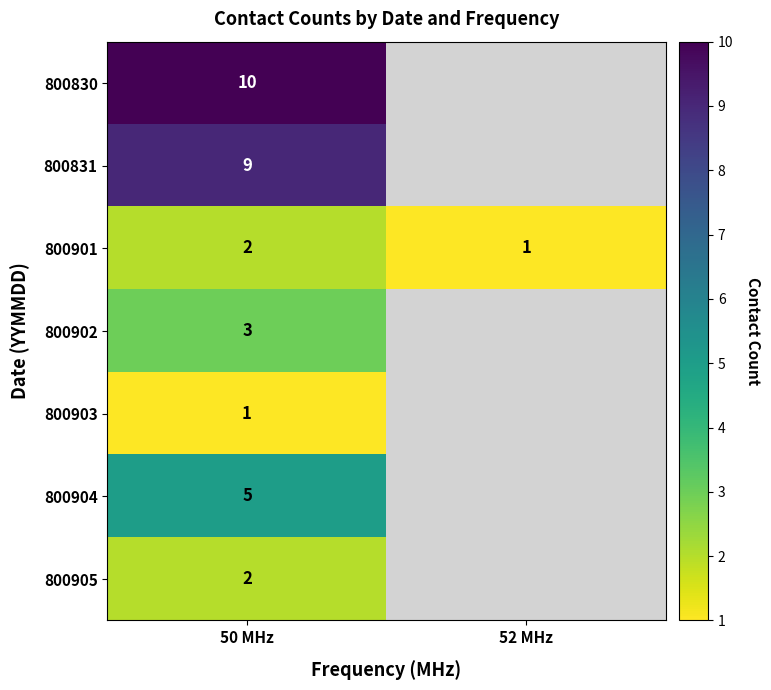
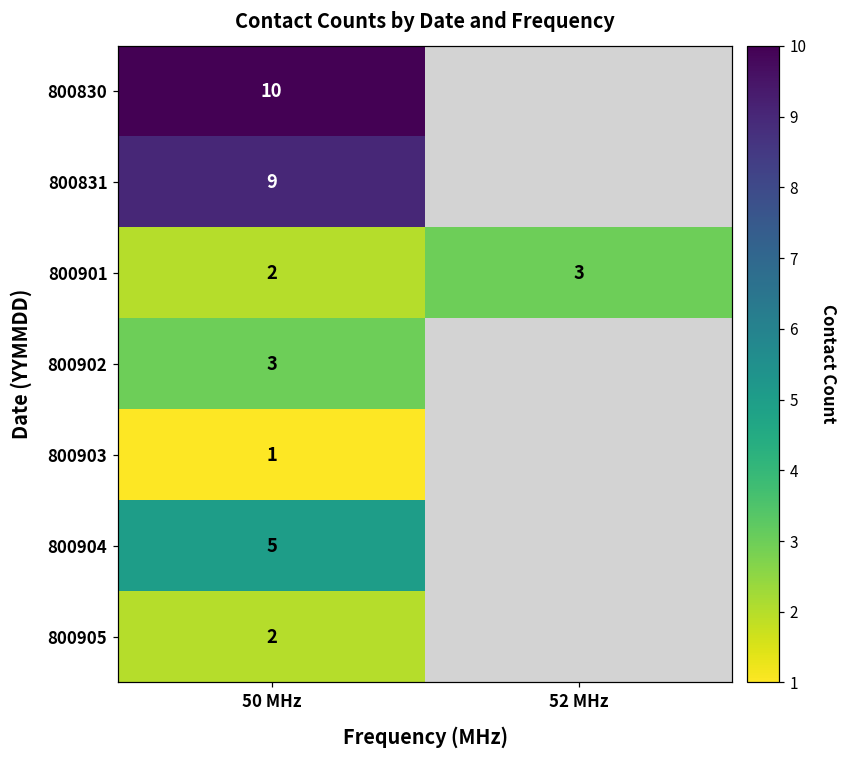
800901, 52 MHz: 1 -> 3
